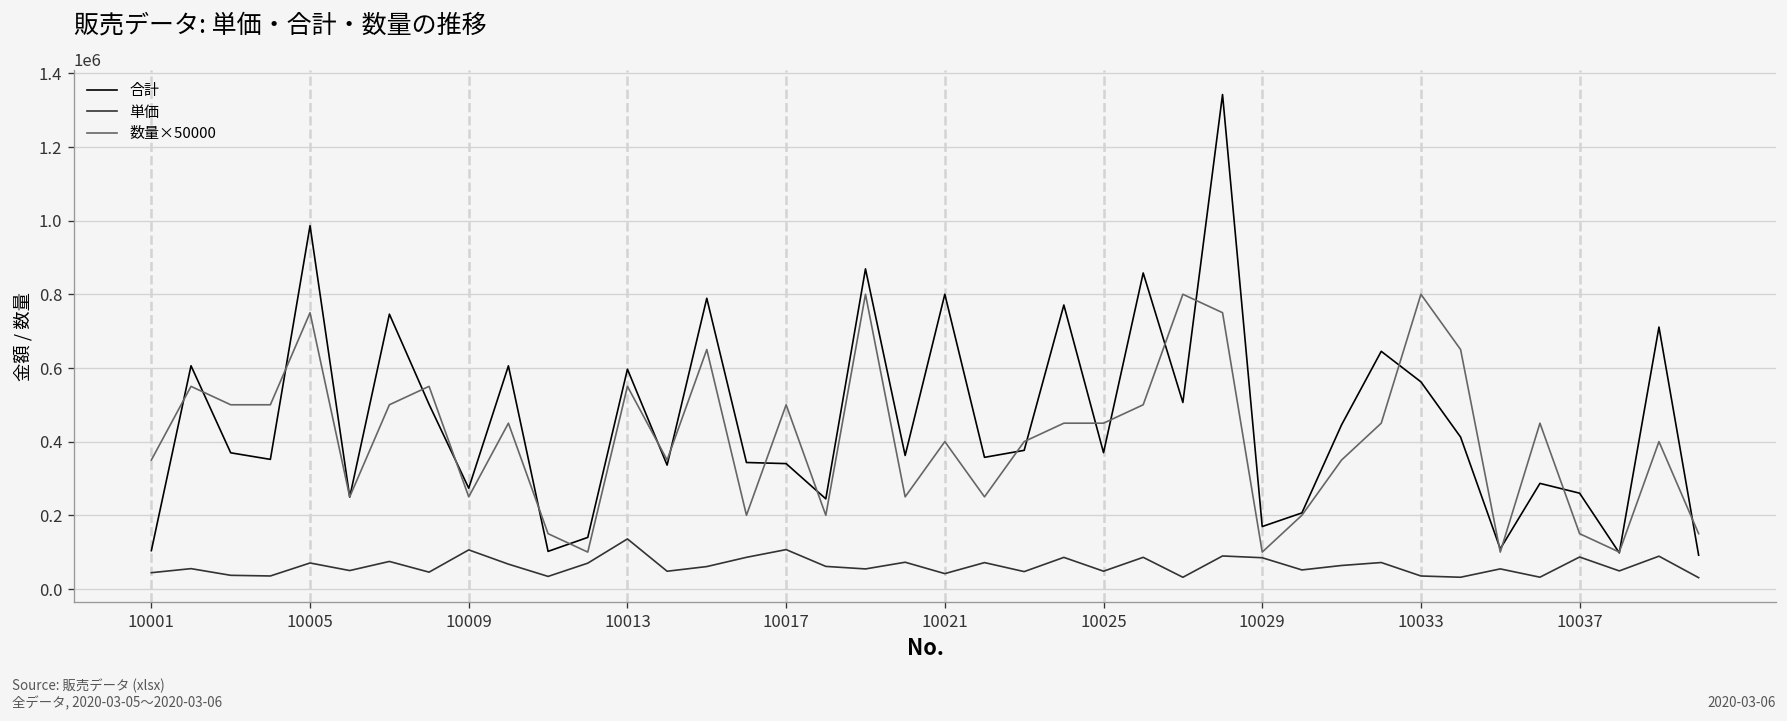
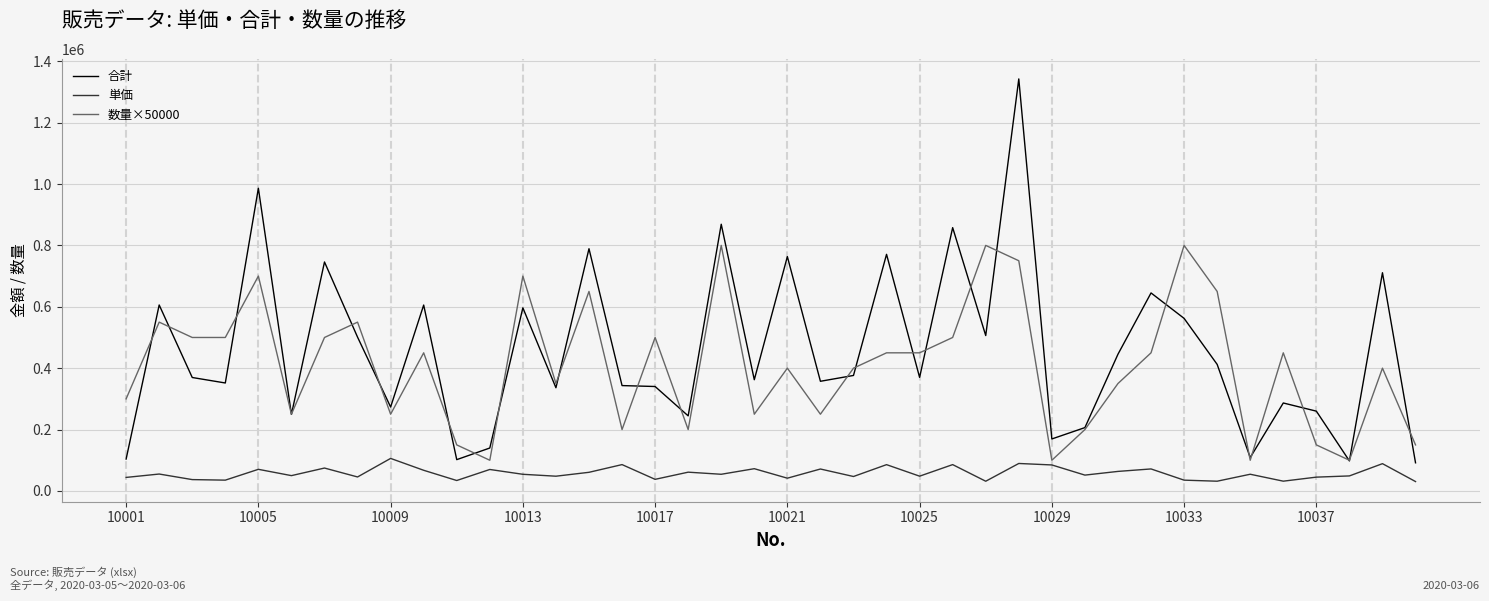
数量×50000, 10001: 350000 -> 300000
数量×50000, 10005: 750000 -> 700000
単価, 10013: 140000 -> 50000
数量×50000, 10013: 550000 -> 700000
単価, 10017: 110000 -> 40000
合計, 10021: 800000 -> 760000
単価, 10037: 90000 -> 40000
